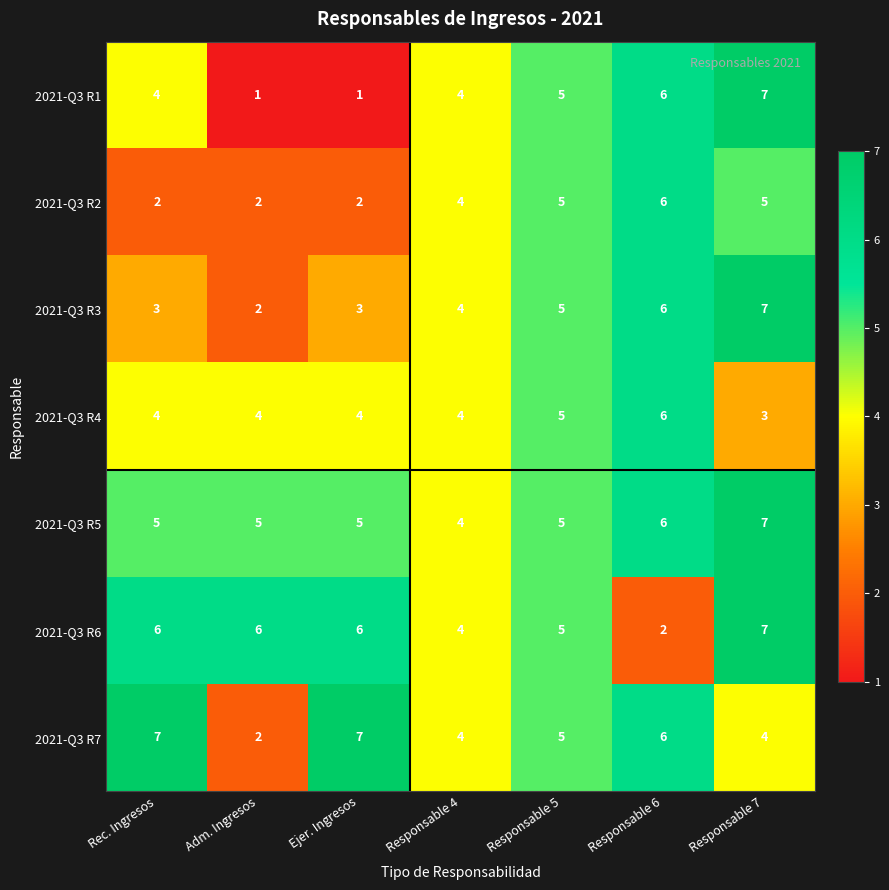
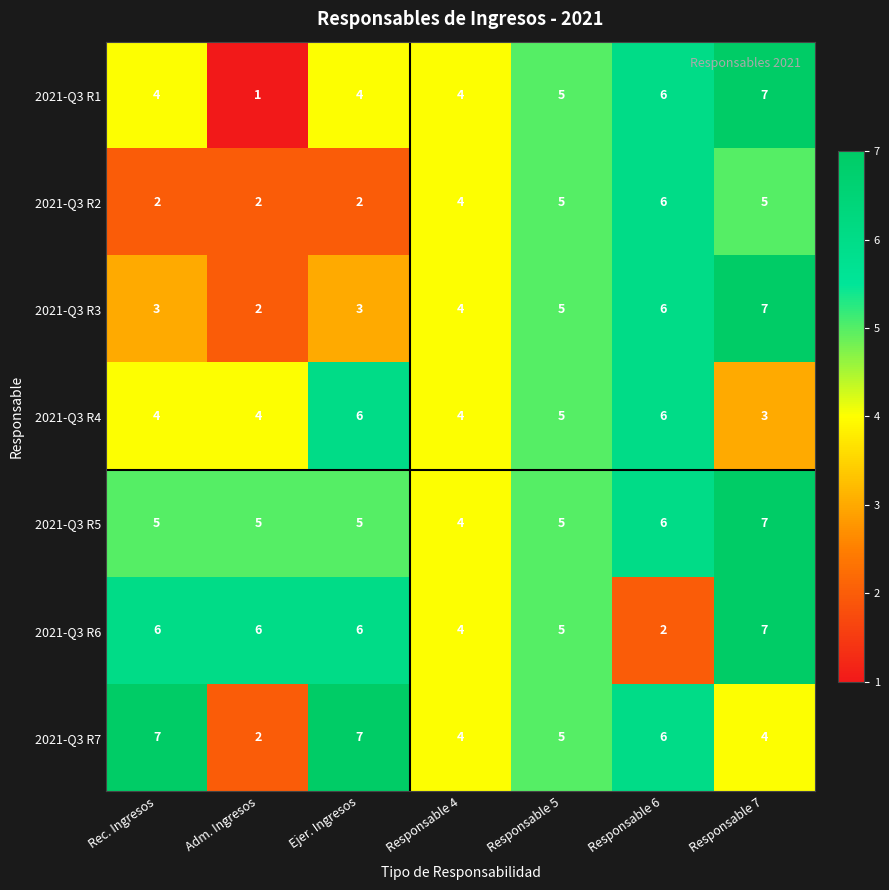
2021-Q3 R1, Ejer. Ingresos: 1 -> 4
2021-Q3 R4, Ejer. Ingresos: 4 -> 6
